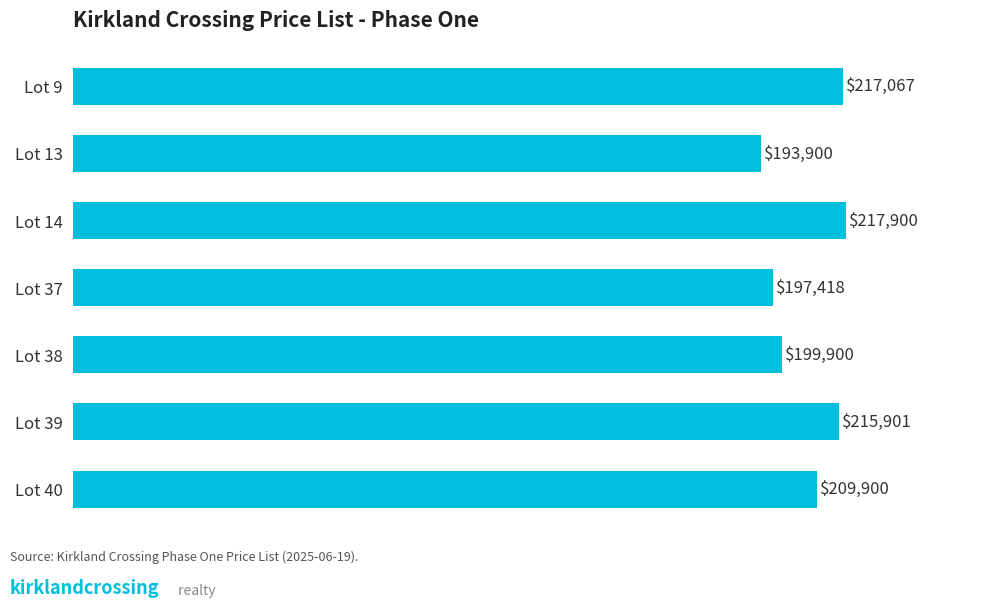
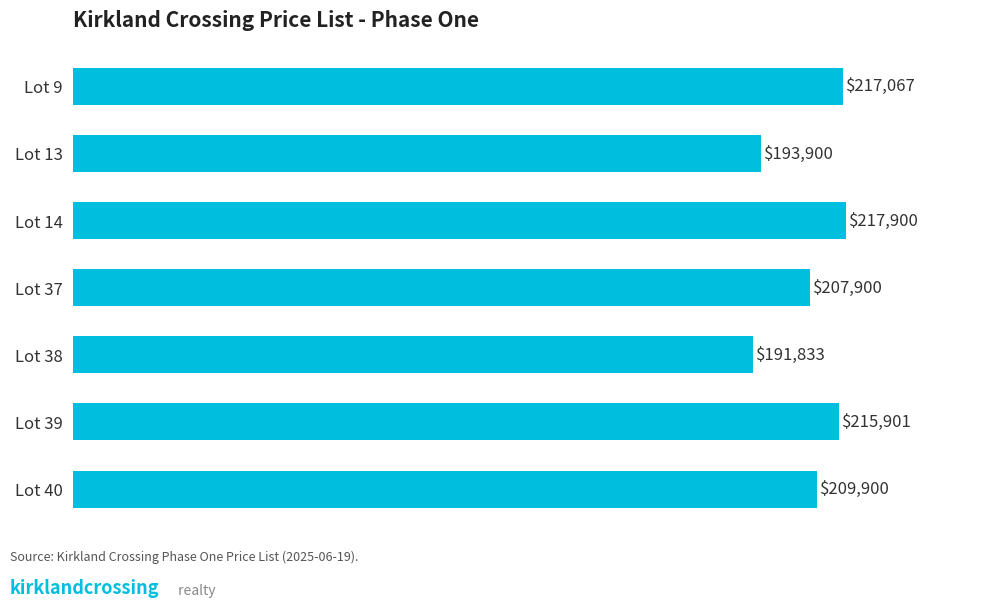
Lot 37: $197,418 -> $207,900
Lot 38: $199,900 -> $191,833
